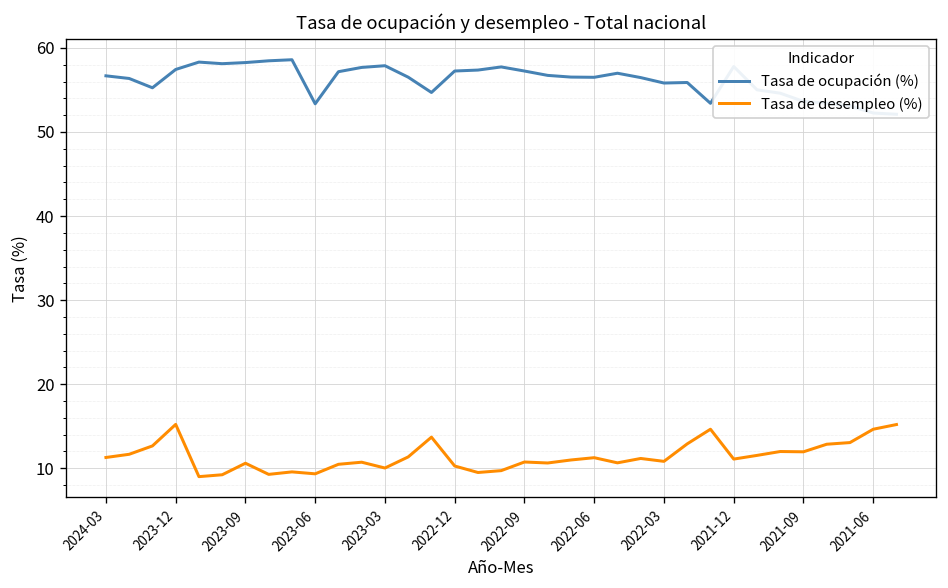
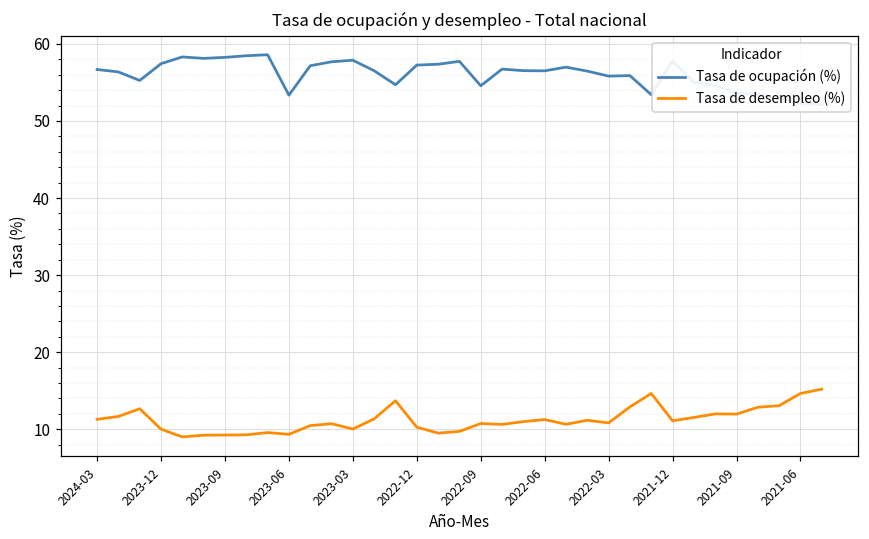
Tasa de desempleo (%), 2023-12: 15 -> 10
Tasa de desempleo (%), 2023-09: 11 -> 9
Tasa de ocupación (%), 2022-09: 57 -> 55
